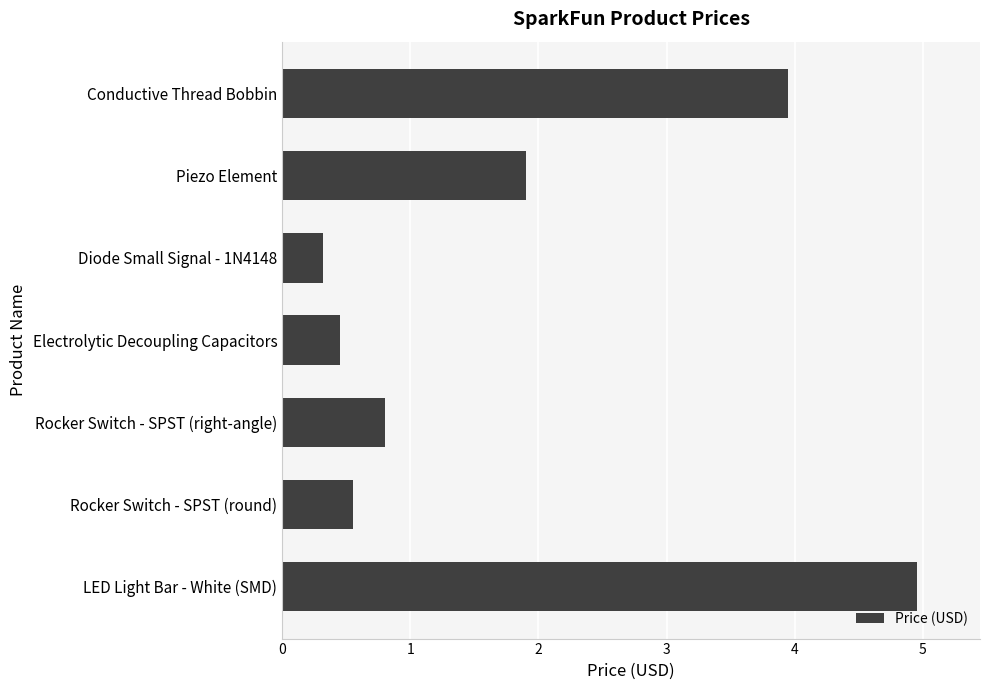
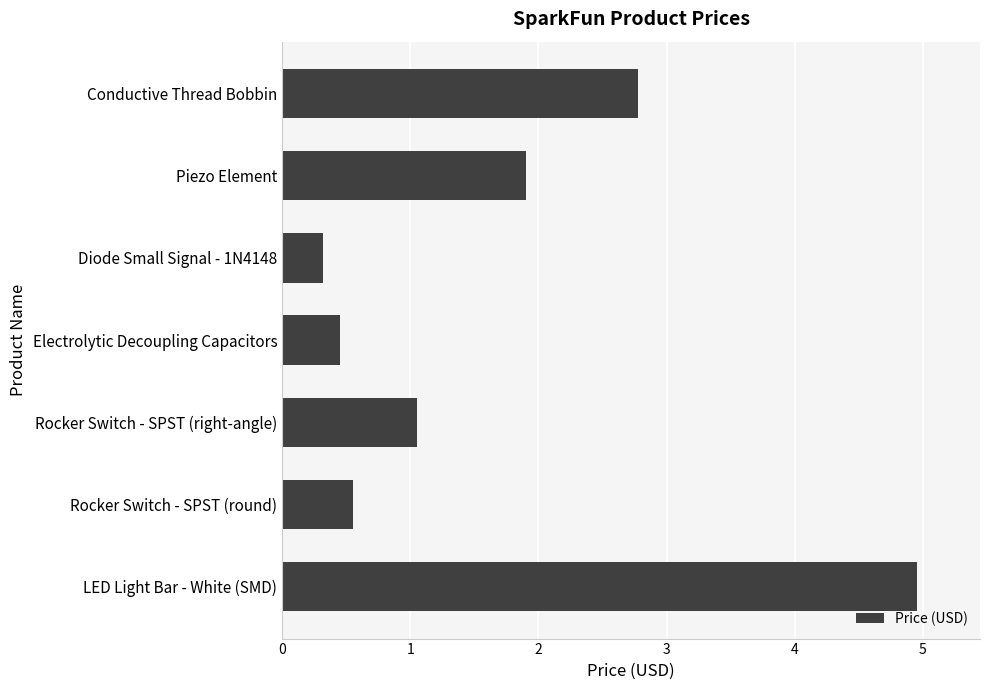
Conductive Thread Bobbin: 3.95 -> 2.78
Rocker Switch - SPST (right-angle): 0.80 -> 1.05
